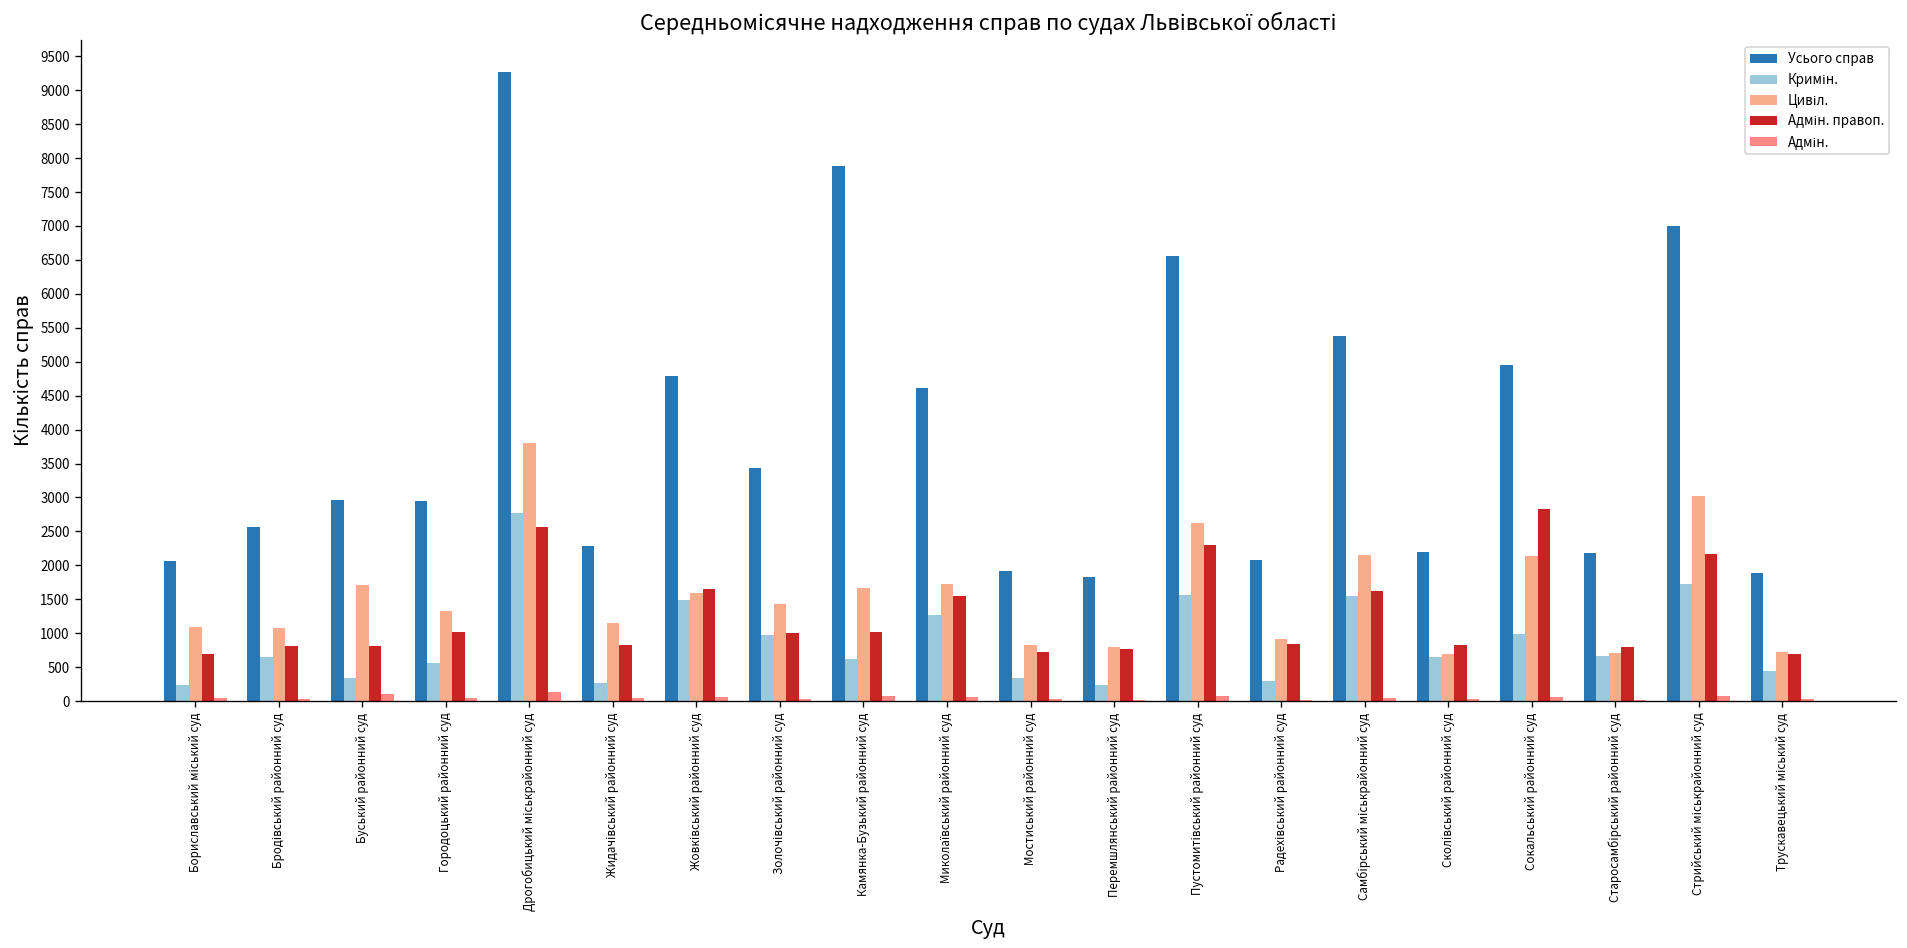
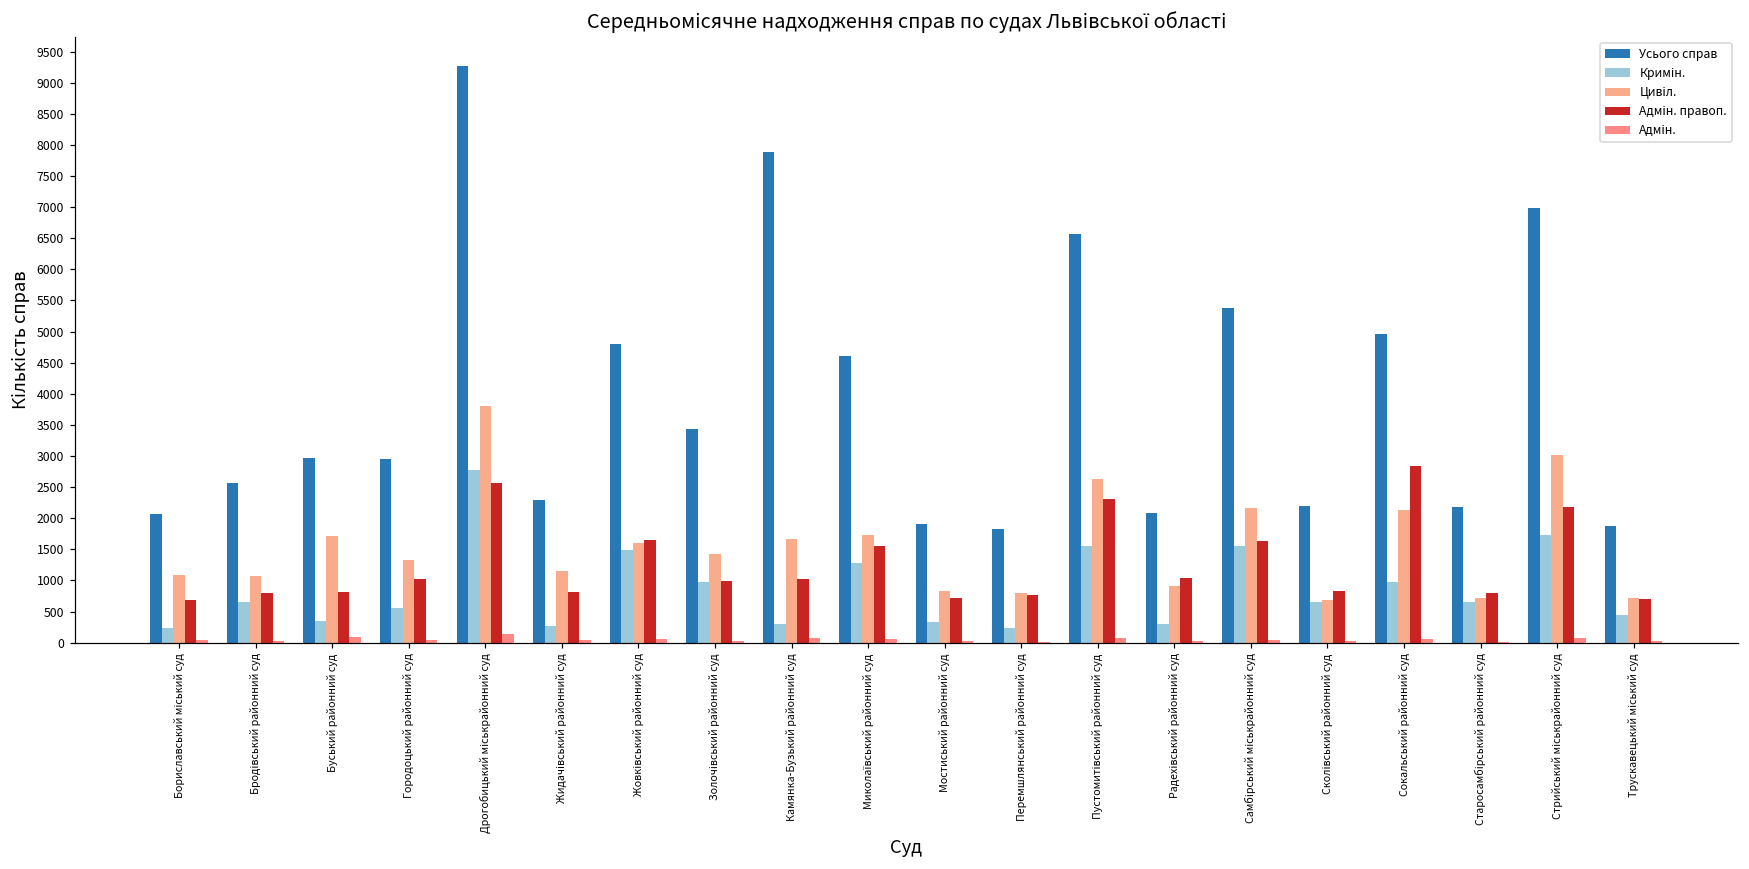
Кримін., Камянка-Бузький районний суд: 600 -> 300
Адмін. правоп., Радехівський районний суд: 800 -> 1000
